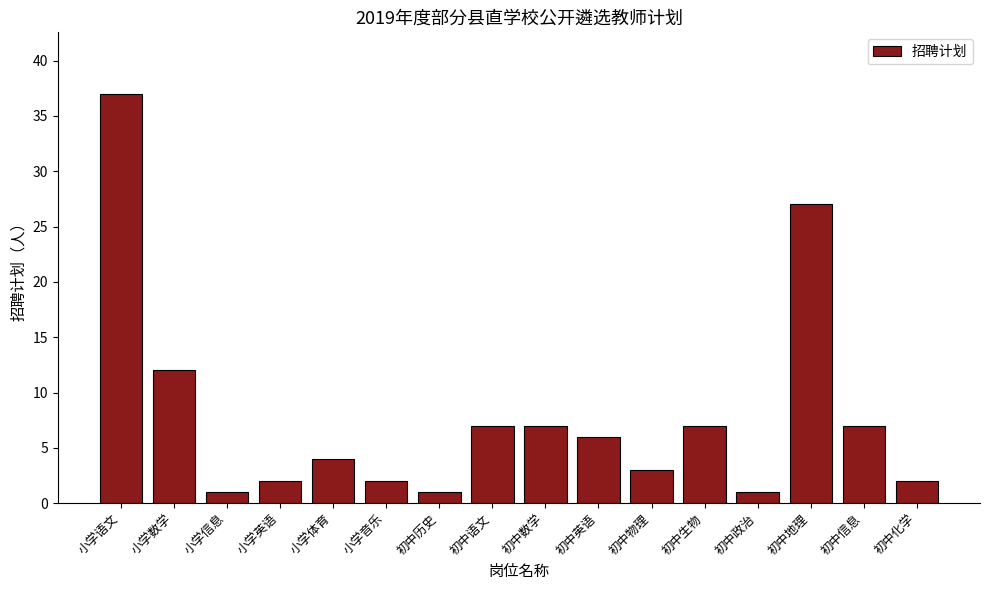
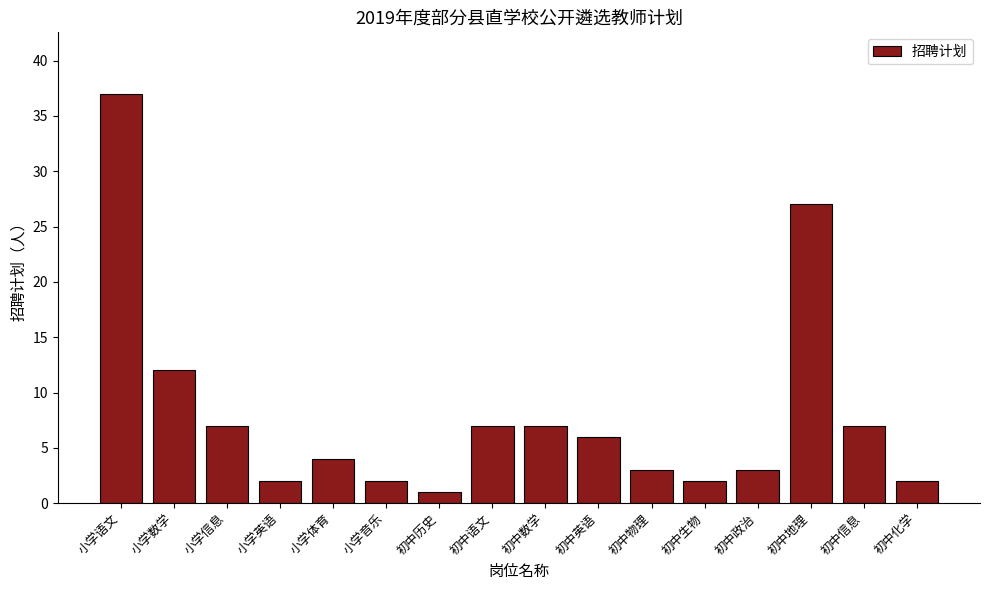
小学信息: 1 -> 7
初中生物: 7 -> 2
初中政治: 1 -> 3
